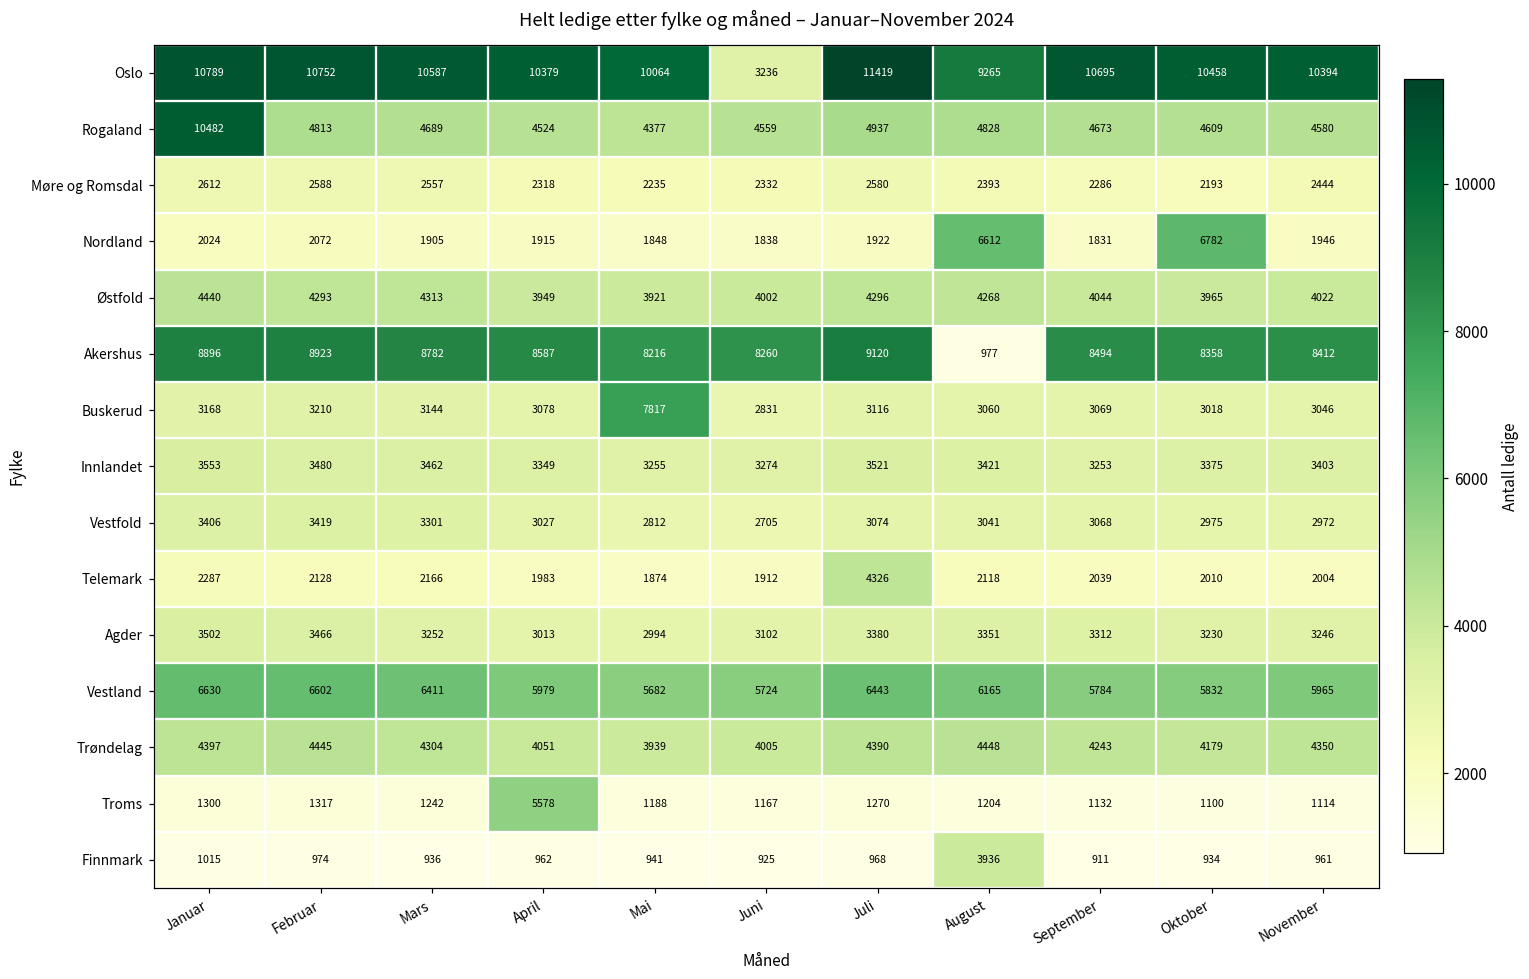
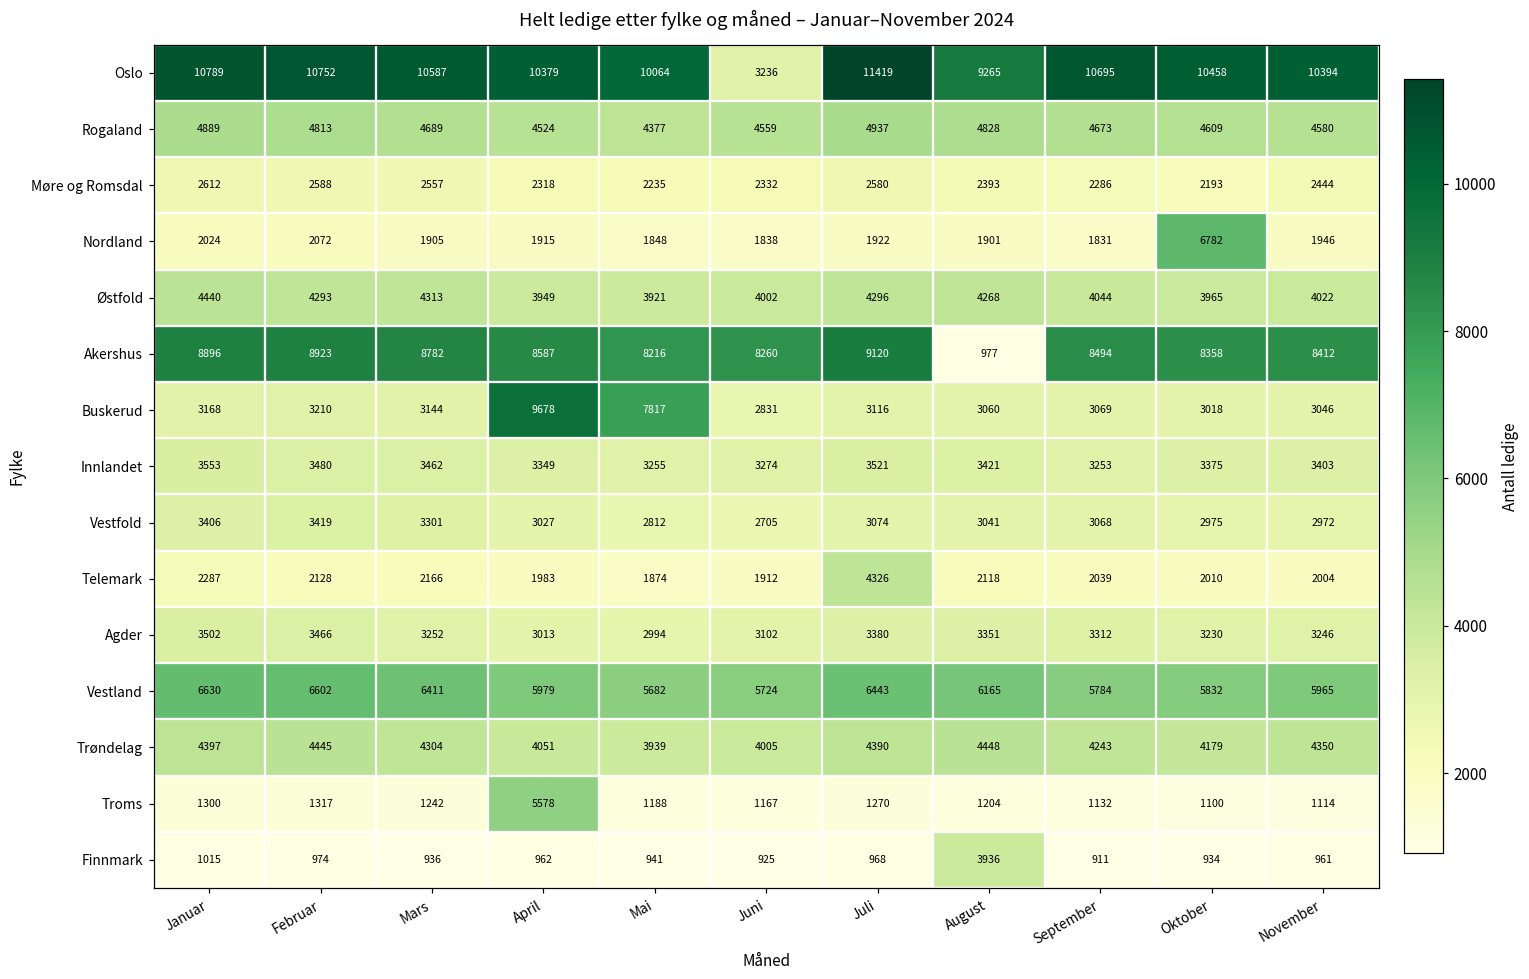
Rogaland, Januar: 10482 -> 4889
Nordland, August: 6612 -> 1901
Buskerud, April: 3078 -> 9678
